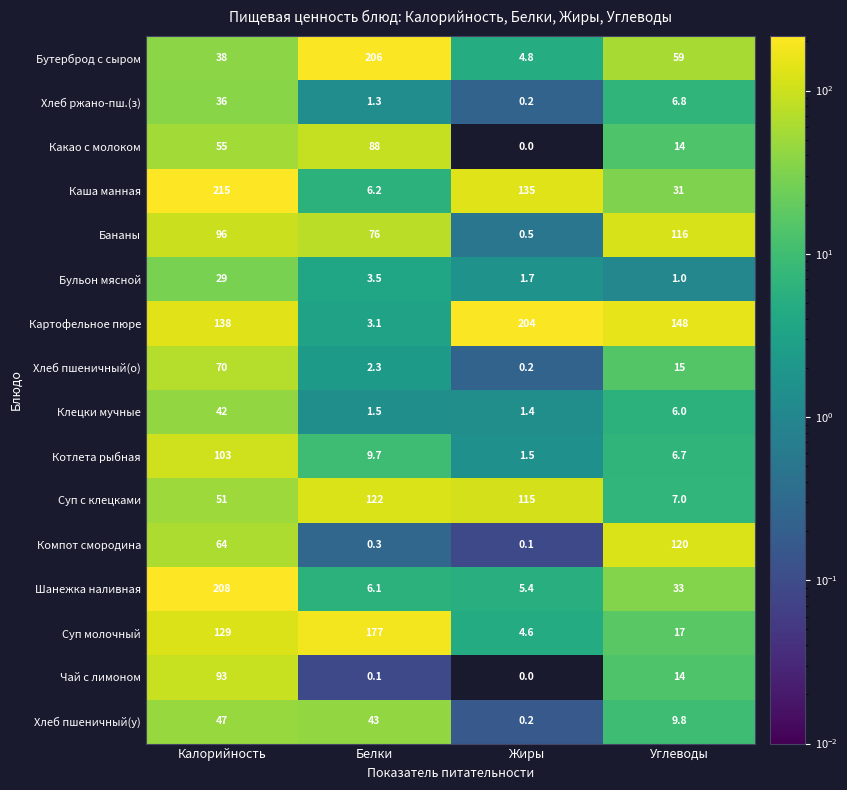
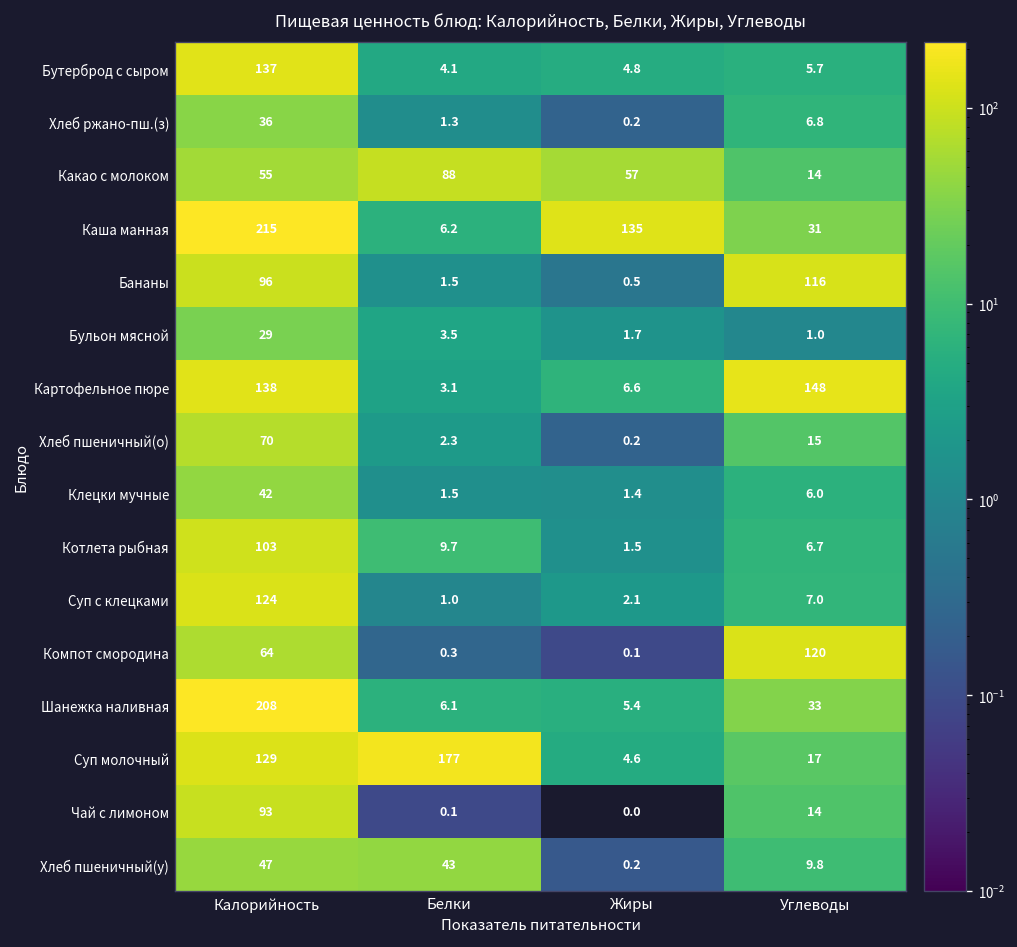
Бутерброд с сыром, Калорийность: 38 -> 137
Бутерброд с сыром, Белки: 206 -> 4.1
Бутерброд с сыром, Углеводы: 59 -> 5.7
Какао с молоком, Жиры: 0.0 -> 57
Бананы, Белки: 76 -> 1.5
Картофельное пюре, Жиры: 204 -> 6.6
Суп с клецками, Калорийность: 51 -> 124
Суп с клецками, Белки: 122 -> 1.0
Суп с клецками, Жиры: 115 -> 2.1
